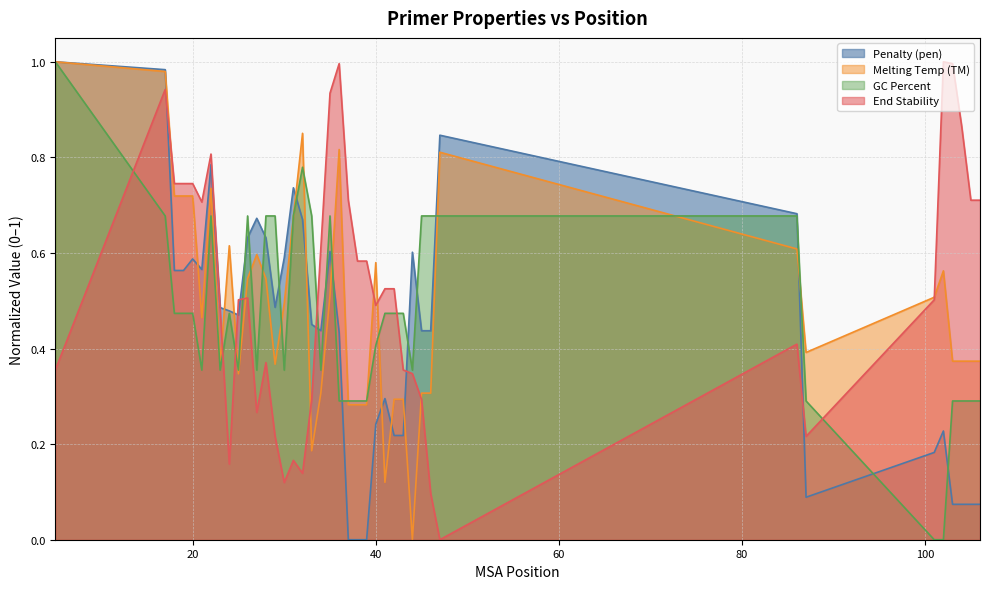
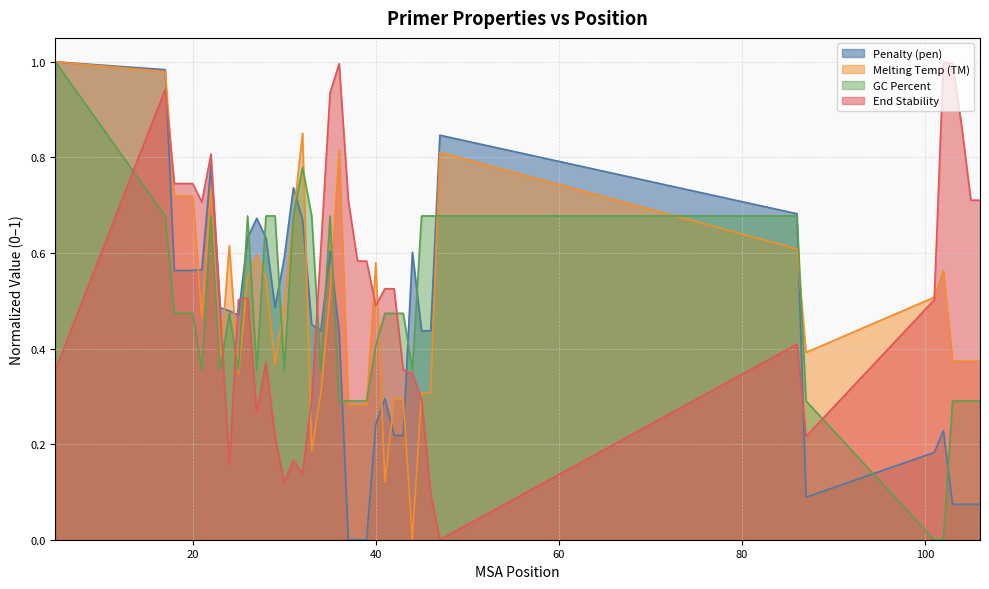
Penalty (pen), 20: 0.59 -> 0.56
